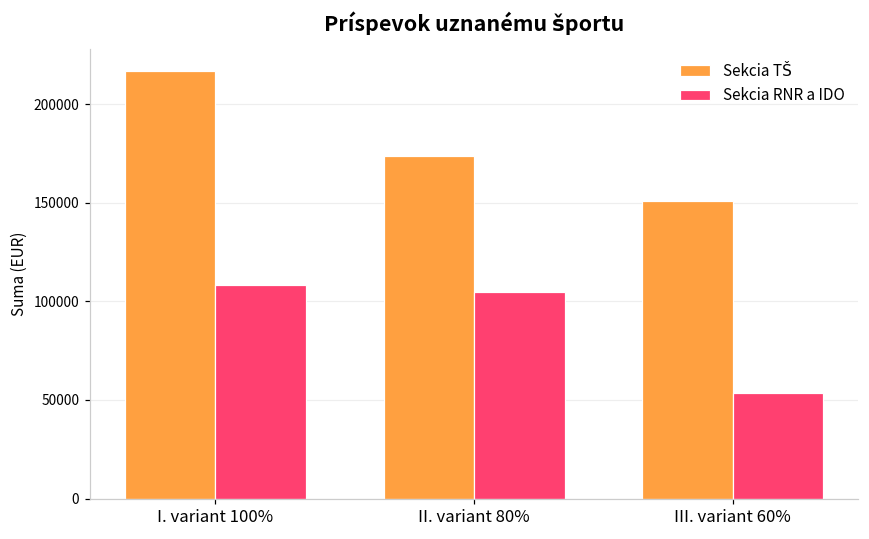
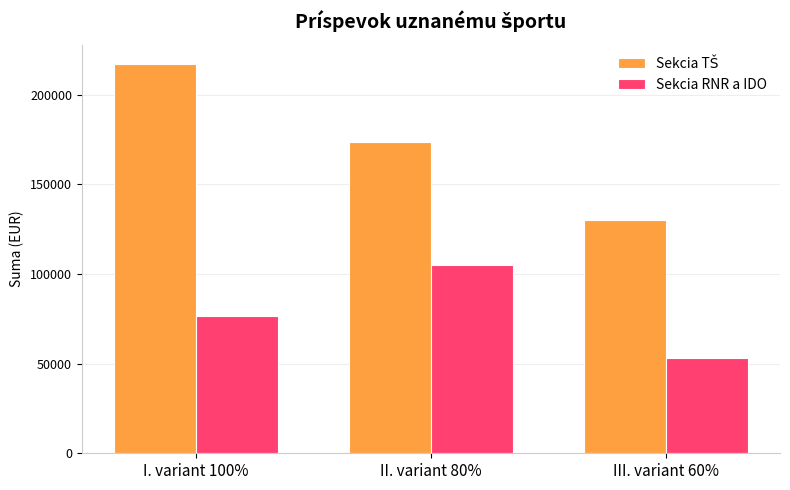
Sekcia RNR a IDO, I. variant 100%: 108000 -> 76000
Sekcia TŠ, III. variant 60%: 151000 -> 130000
